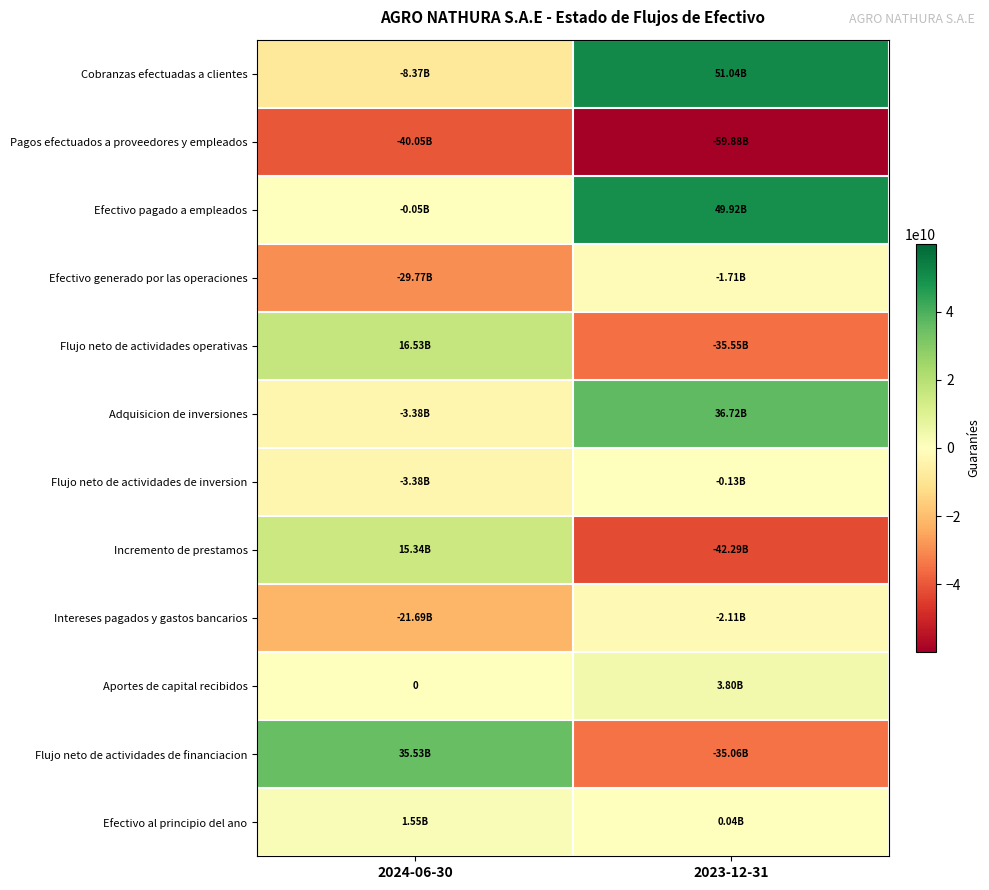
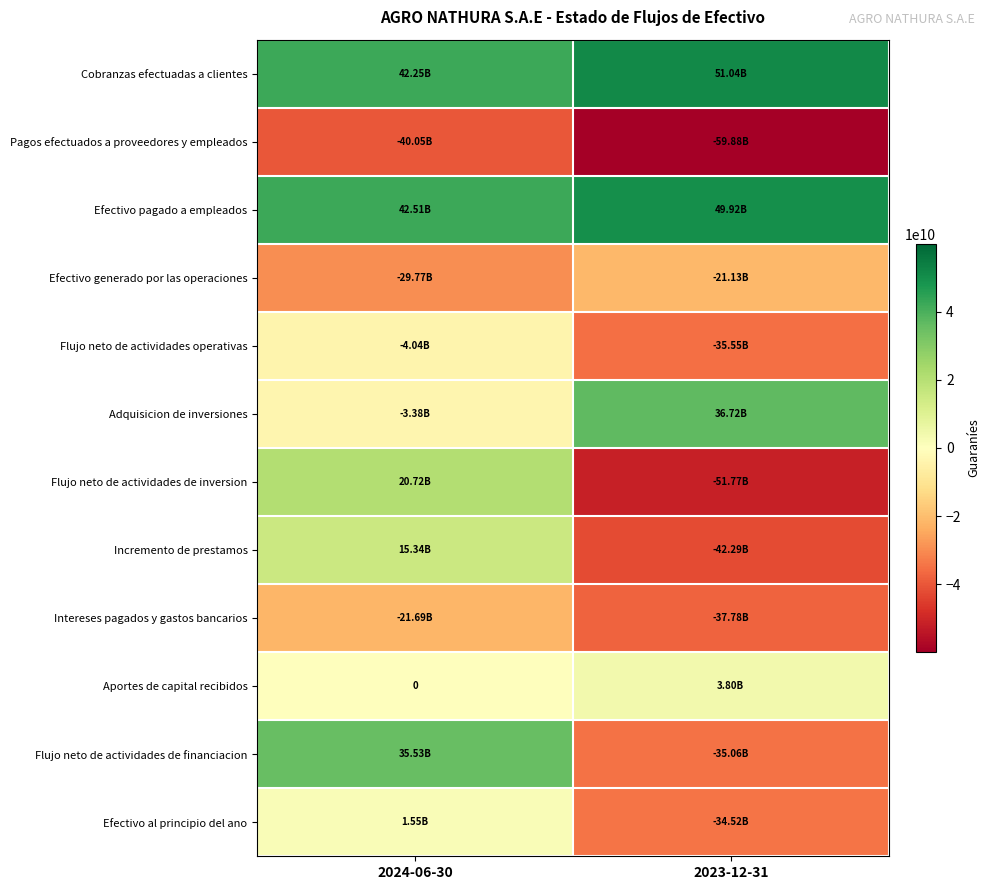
Cobranzas efectuadas a clientes, 2024-06-30: -8.37B -> 42.25B
Efectivo pagado a empleados, 2024-06-30: -0.05B -> 42.51B
Efectivo generado por las operaciones, 2023-12-31: -1.71B -> -21.13B
Flujo neto de actividades operativas, 2024-06-30: 16.53B -> -4.04B
Flujo neto de actividades de inversion, 2024-06-30: -3.38B -> 20.72B
Flujo neto de actividades de inversion, 2023-12-31: -0.13B -> -51.77B
Intereses pagados y gastos bancarios, 2023-12-31: -2.11B -> -37.78B
Efectivo al principio del ano, 2023-12-31: 0.04B -> -34.52B
